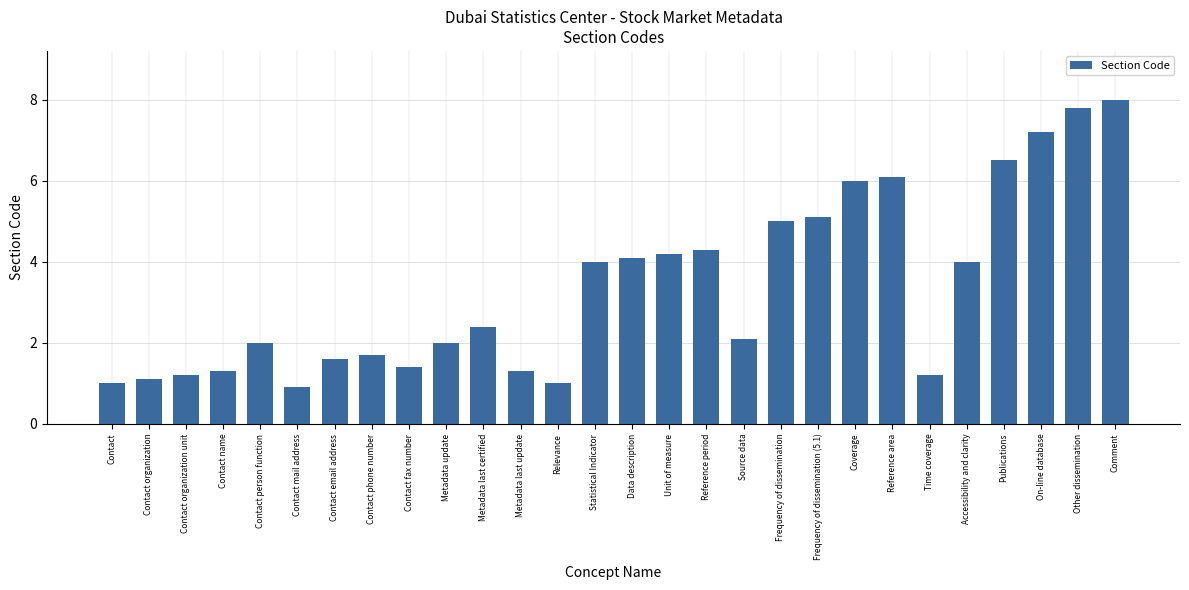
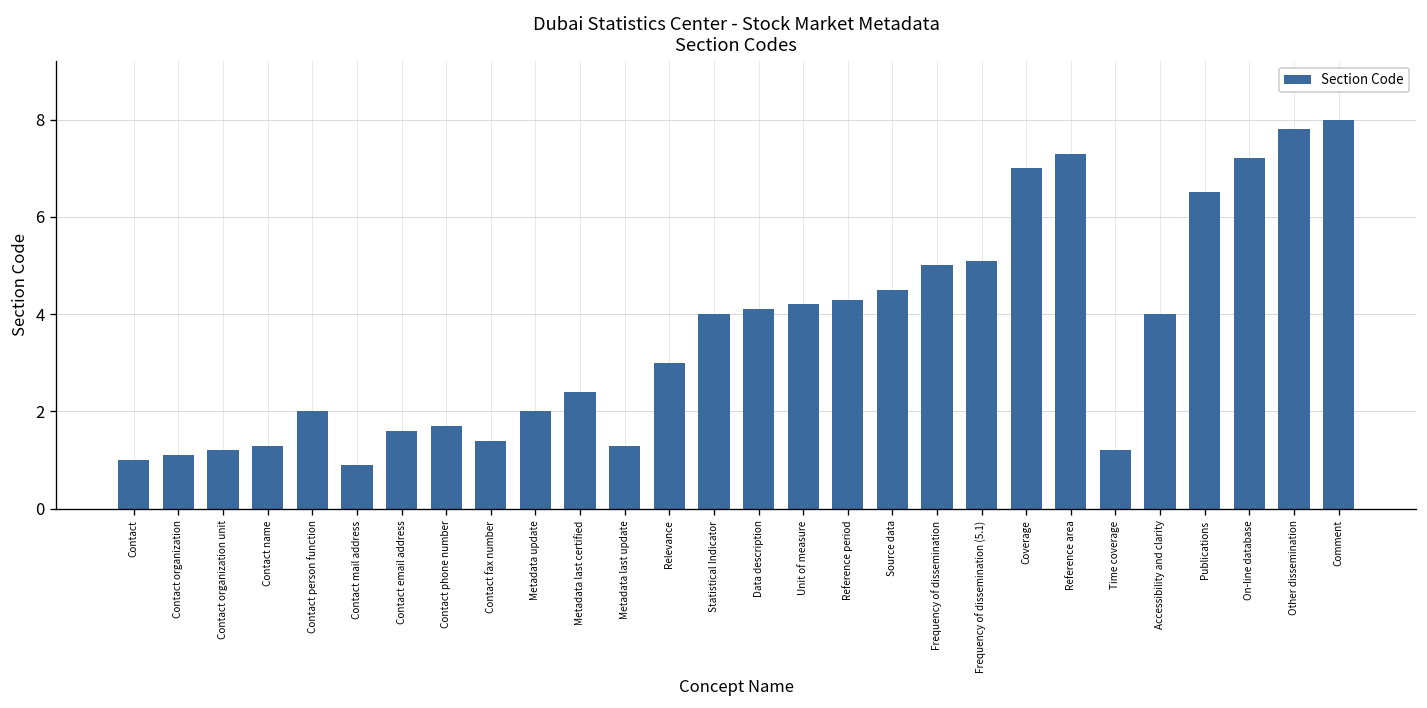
Relevance: 1 -> 3
Source data: 2.1 -> 4.5
Coverage: 6 -> 7
Reference area: 6.1 -> 7.3
